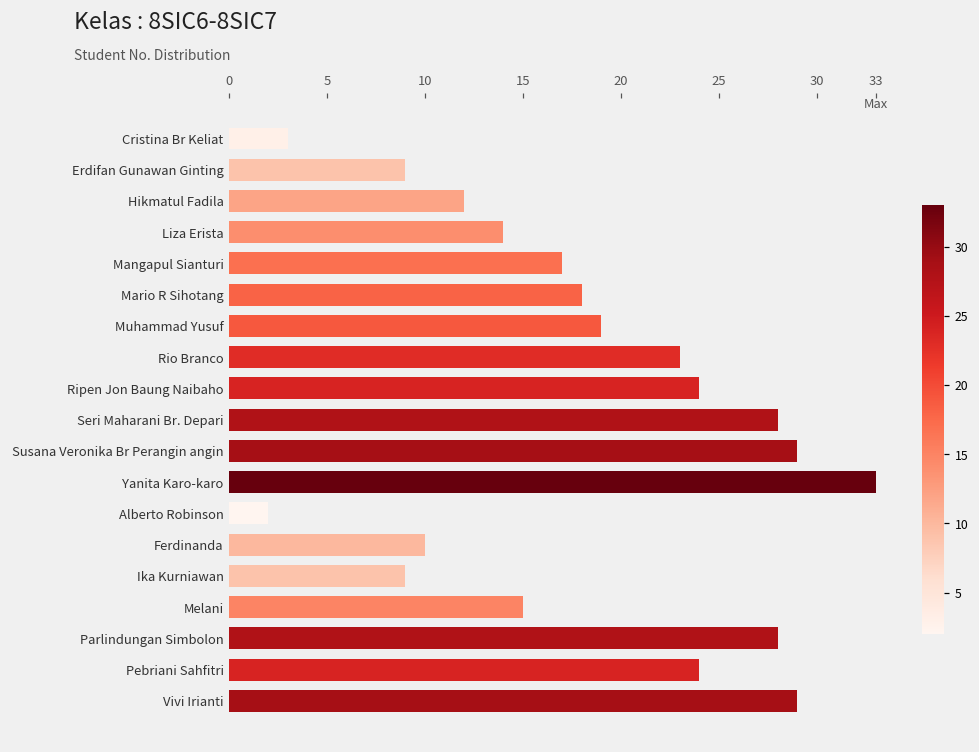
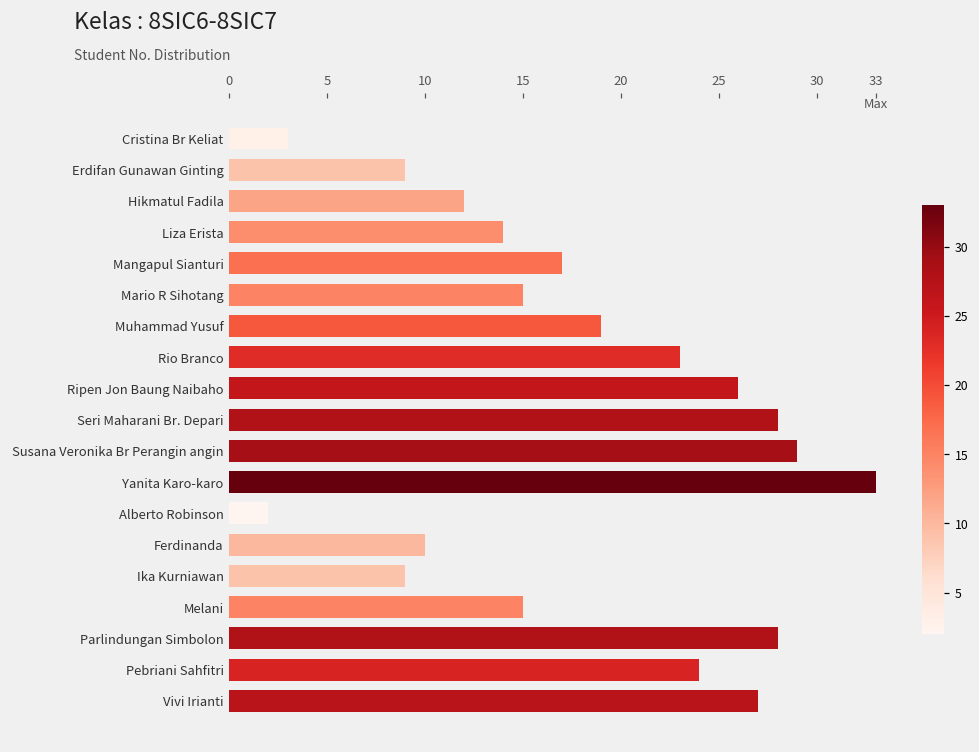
Mario R Sihotang: 18 -> 15
Ripen Jon Baung Naibaho: 24 -> 26
Vivi Irianti: 29 -> 27
